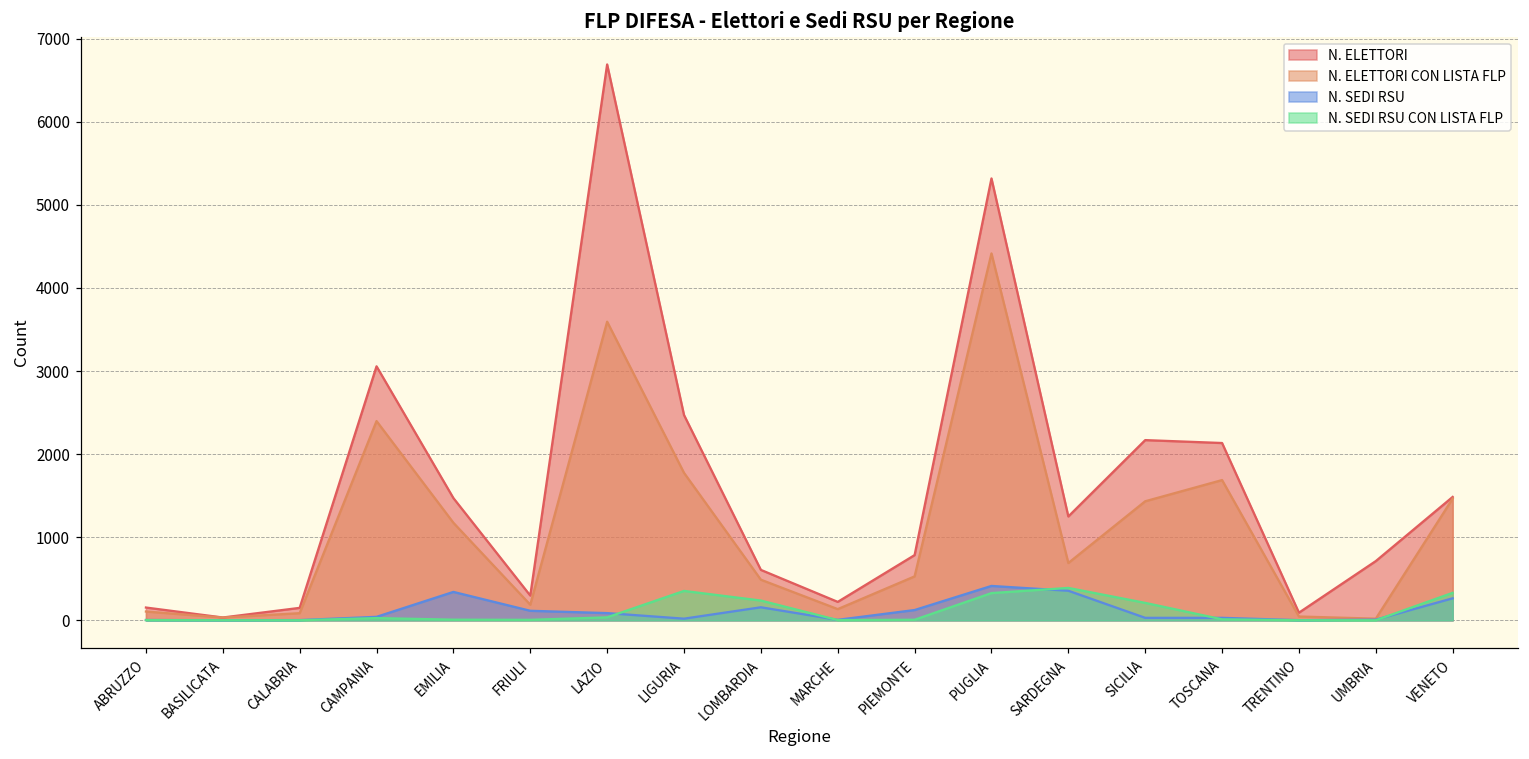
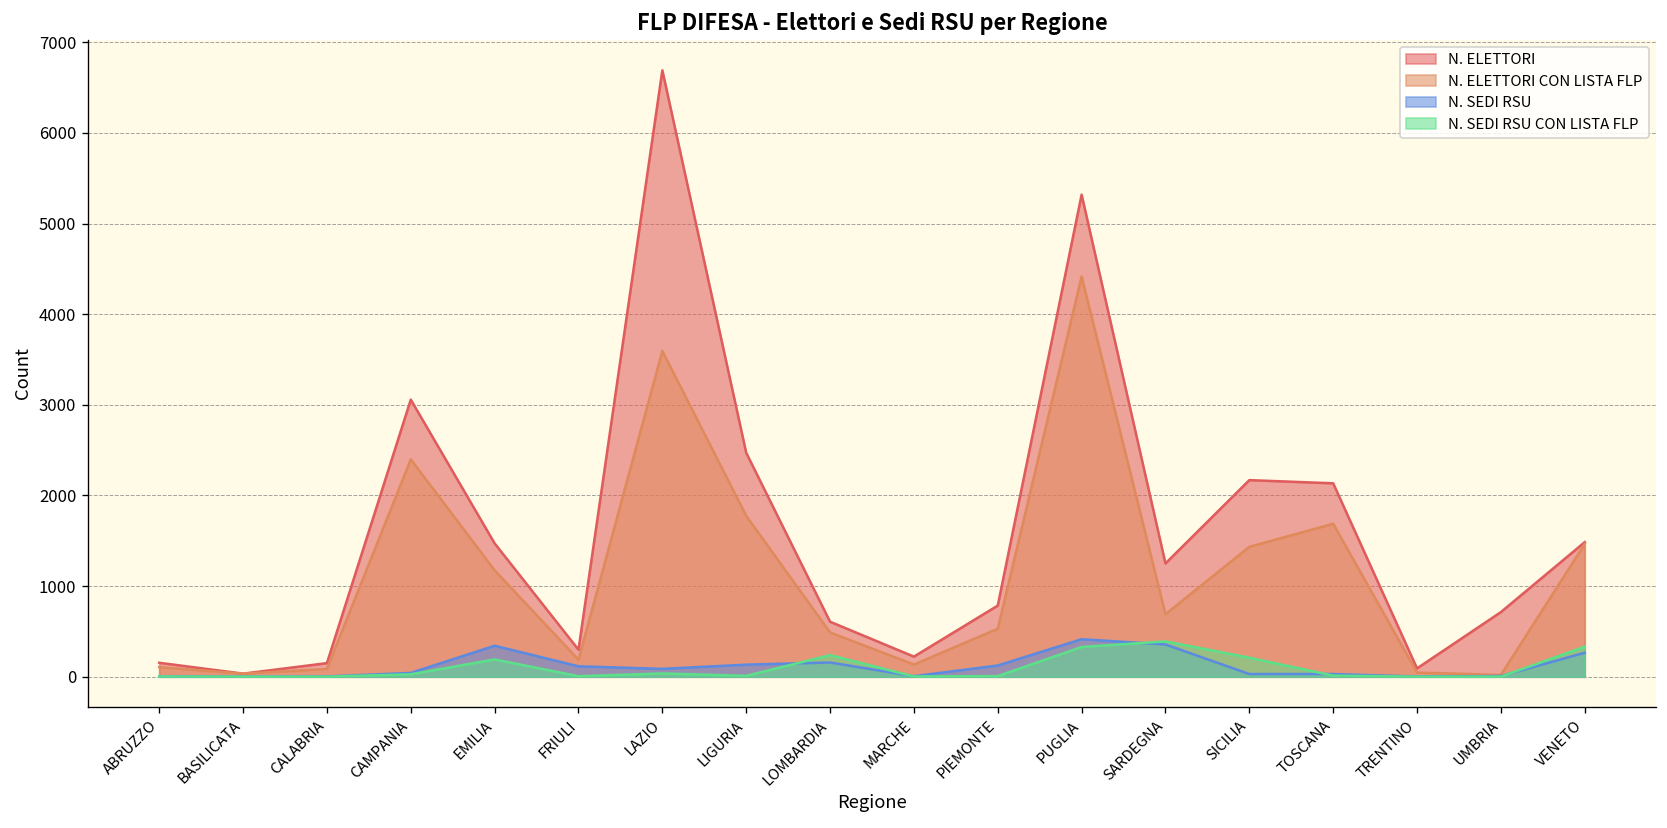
N. SEDI RSU CON LISTA FLP, EMILIA: 0 -> 200
N. SEDI RSU, LIGURIA: 0 -> 100
N. SEDI RSU CON LISTA FLP, LIGURIA: 400 -> 0
